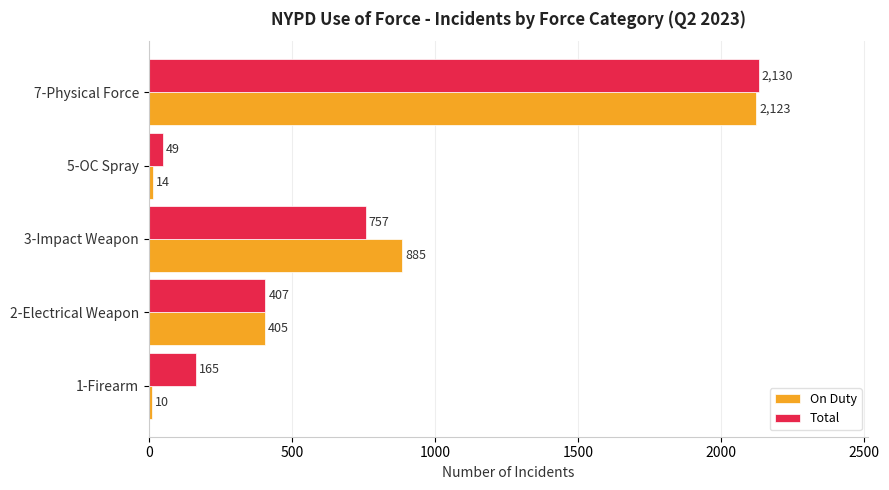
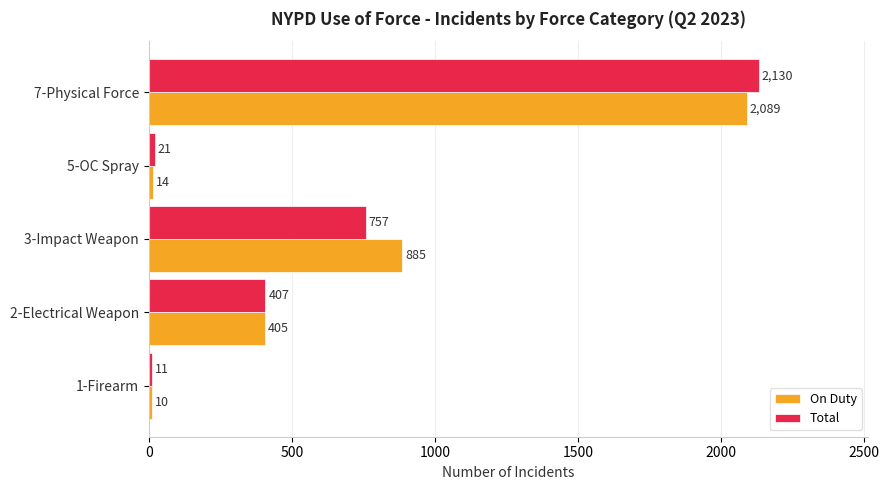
On Duty, 7-Physical Force: 2,123 -> 2,089
Total, 5-OC Spray: 49 -> 21
Total, 1-Firearm: 165 -> 11
